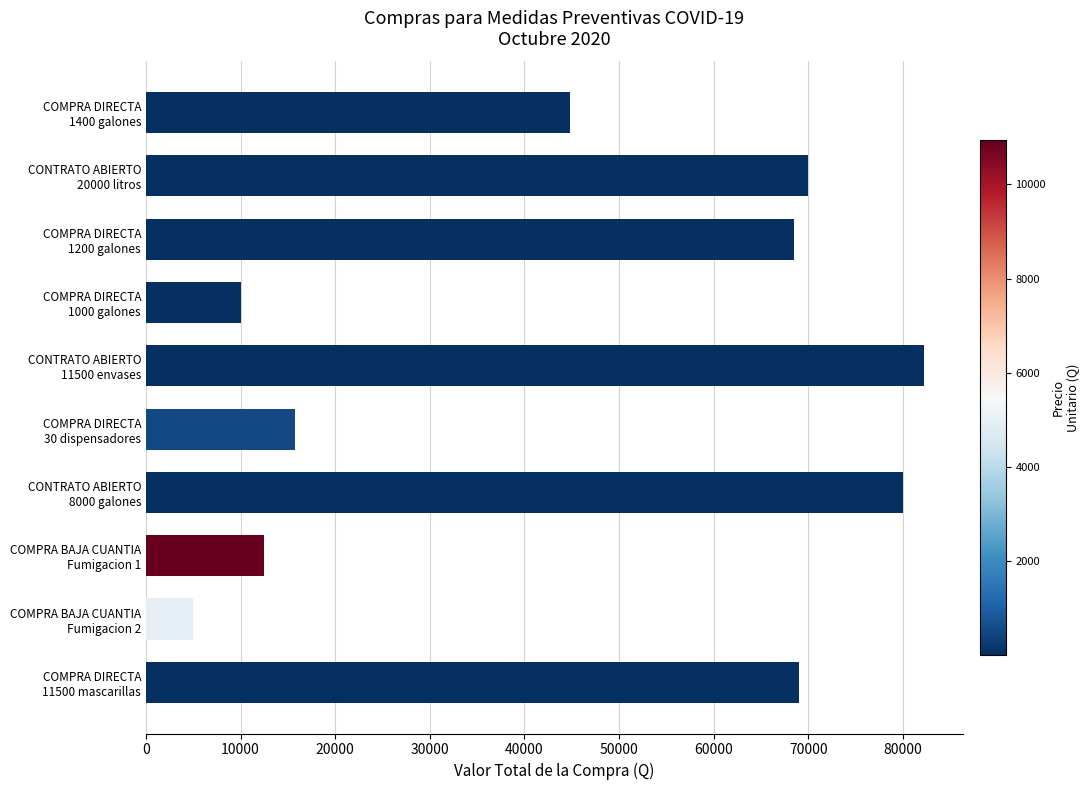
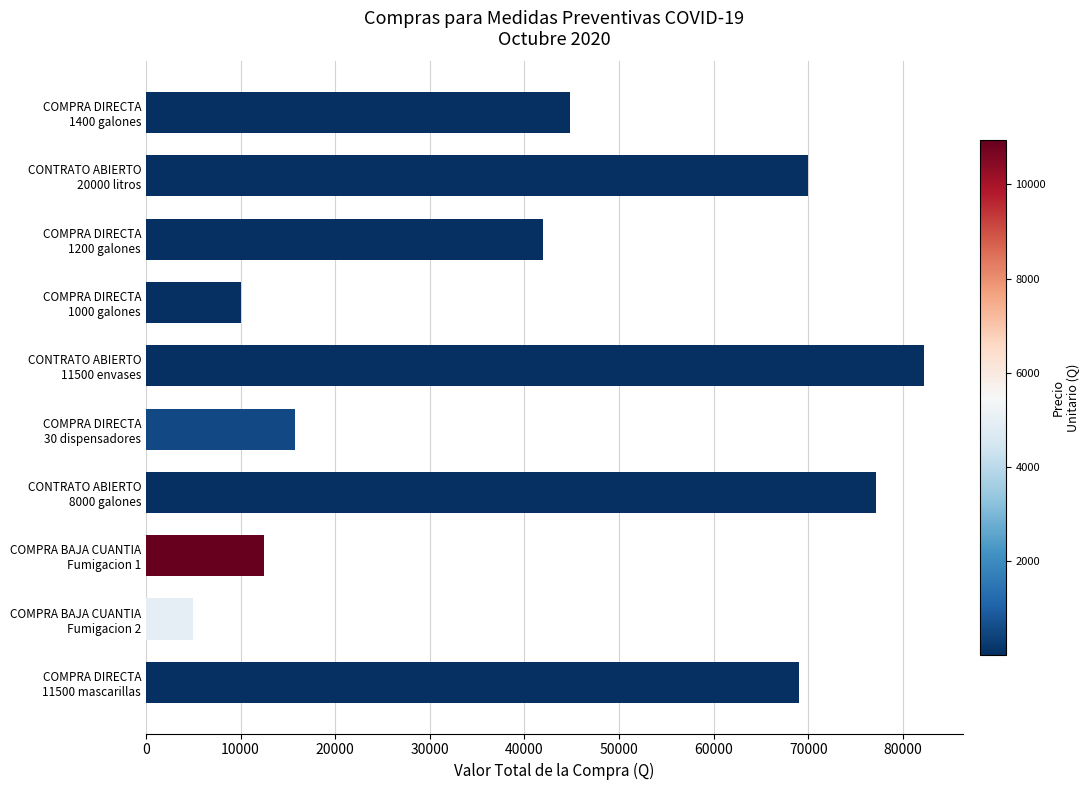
COMPRA DIRECTA 1200 galones: 68000 -> 42000
CONTRATO ABIERTO 8000 galones: 80000 -> 77000
